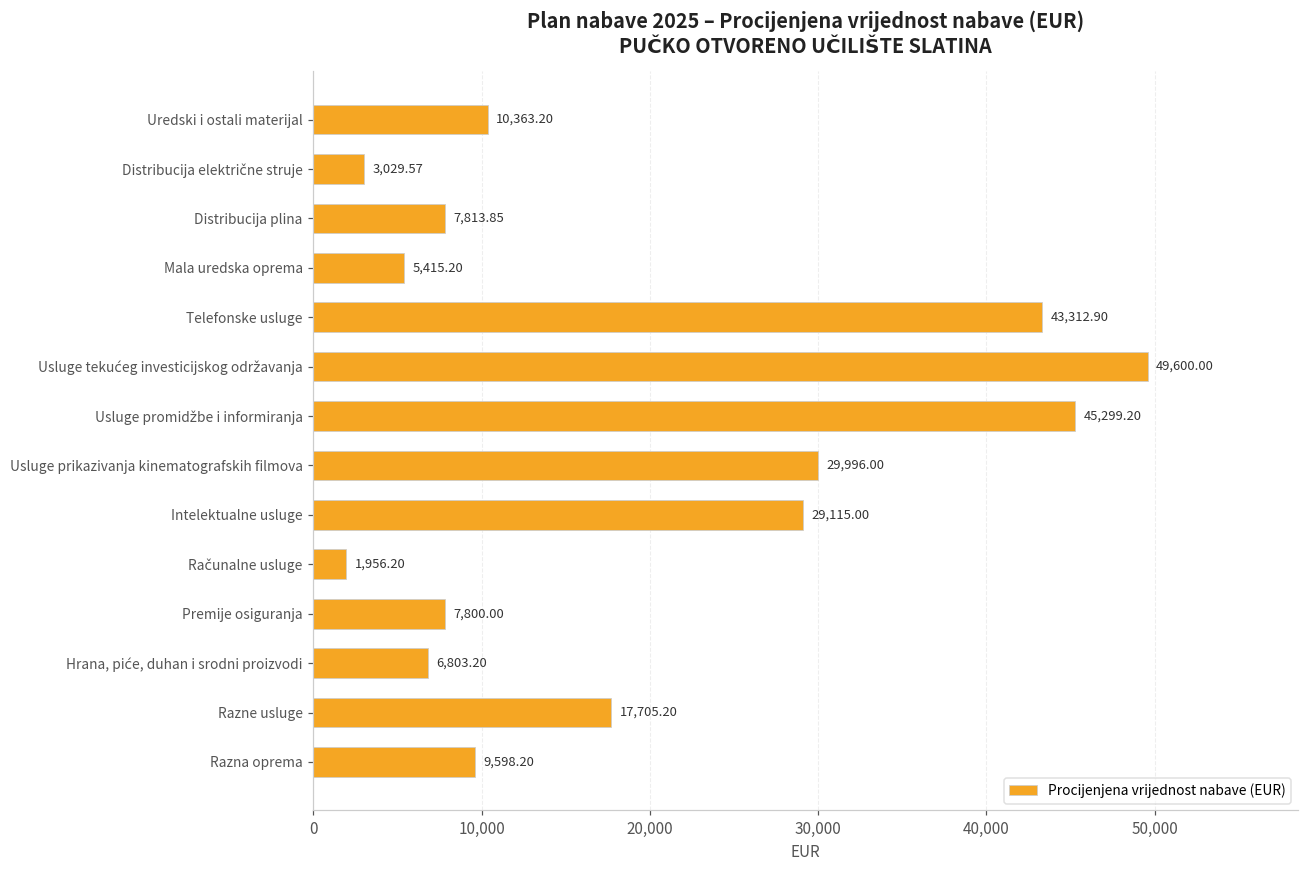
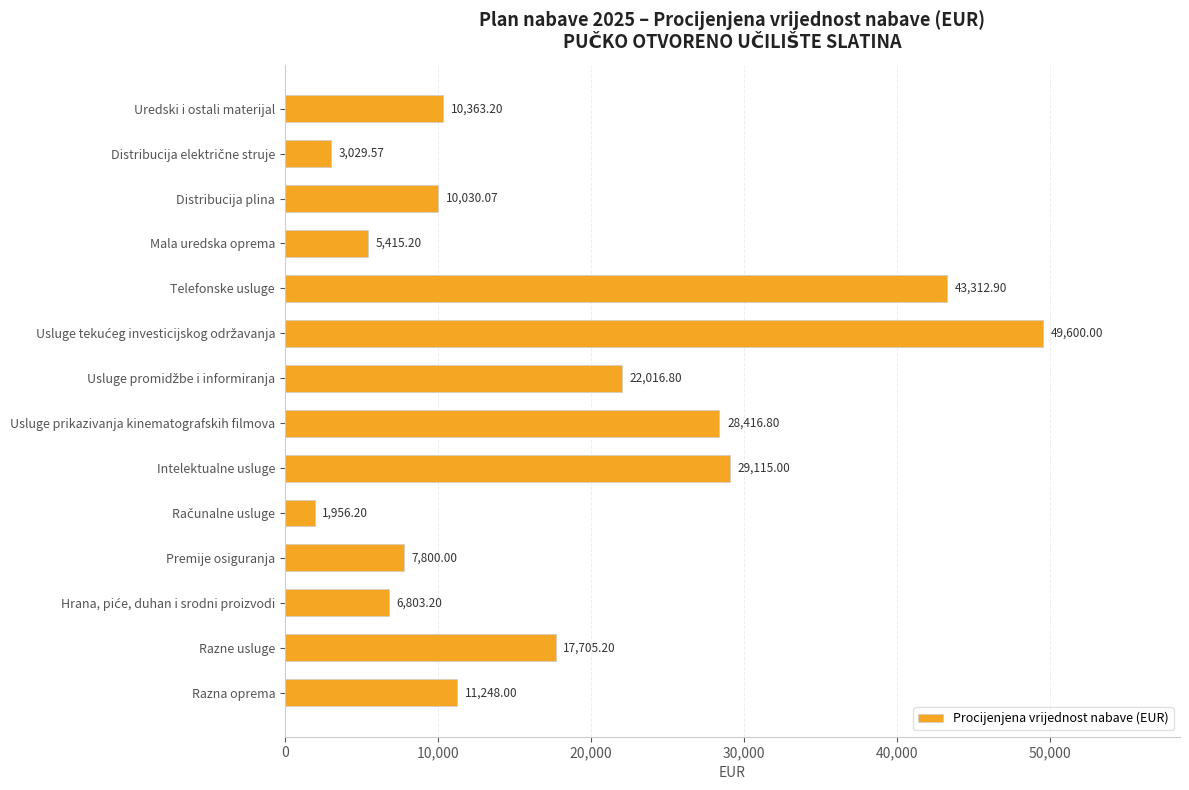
Distribucija plina: 7,813.85 -> 10,030.07
Usluge promidžbe i informiranja: 45,299.20 -> 22,016.80
Usluge prikazivanja kinematografskih filmova: 29,996.00 -> 28,416.80
Razna oprema: 9,598.20 -> 11,248.00
